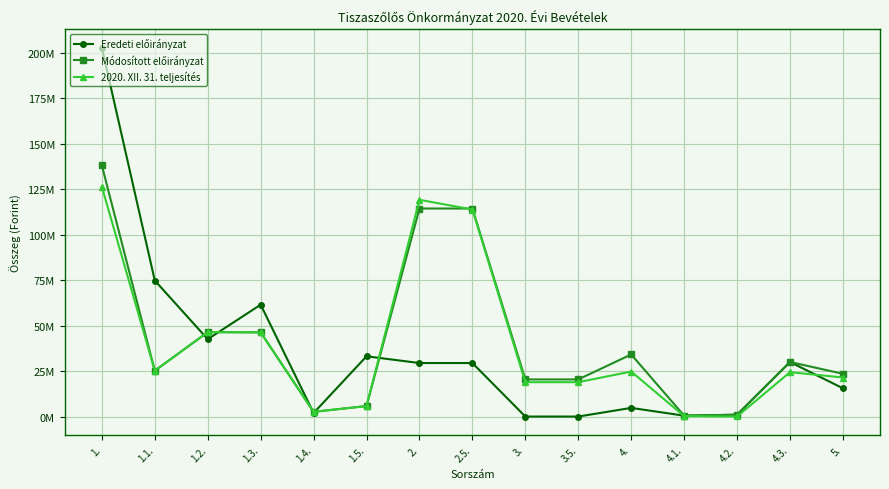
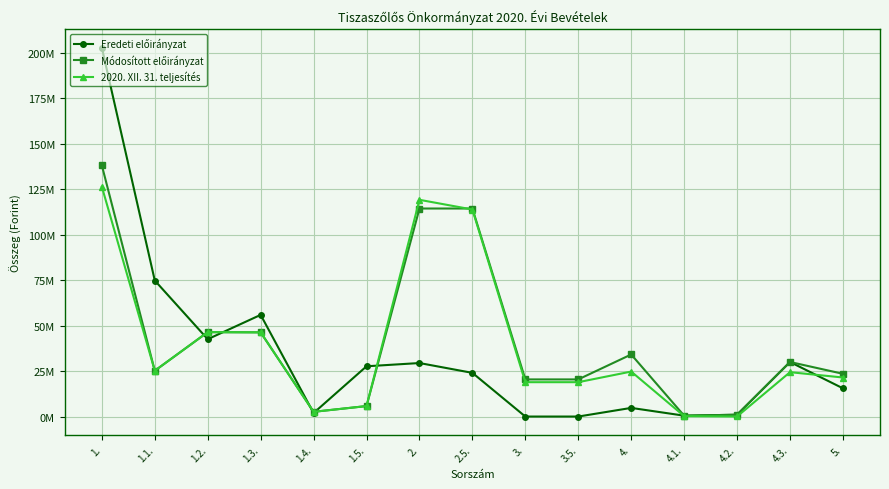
Eredeti előirányzat, 1.3.: 62000000 -> 56000000
Eredeti előirányzat, 1.5.: 33000000 -> 28000000
Eredeti előirányzat, 2.5.: 29000000 -> 24000000
